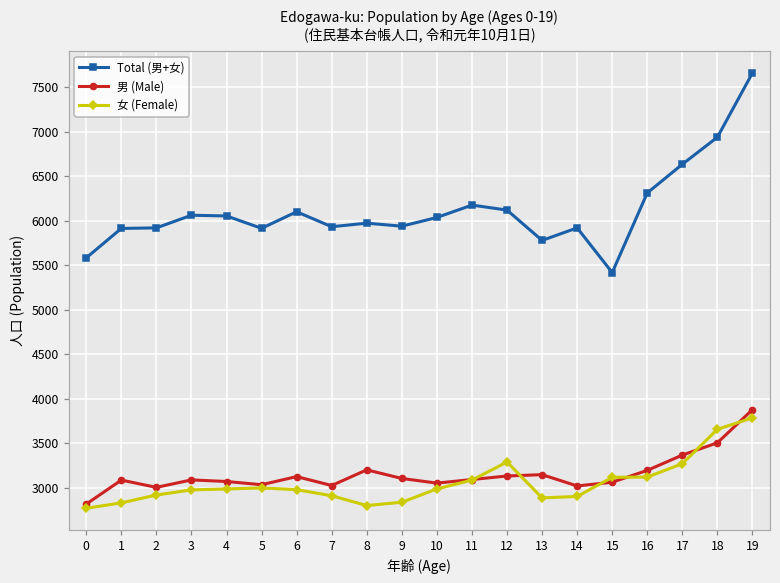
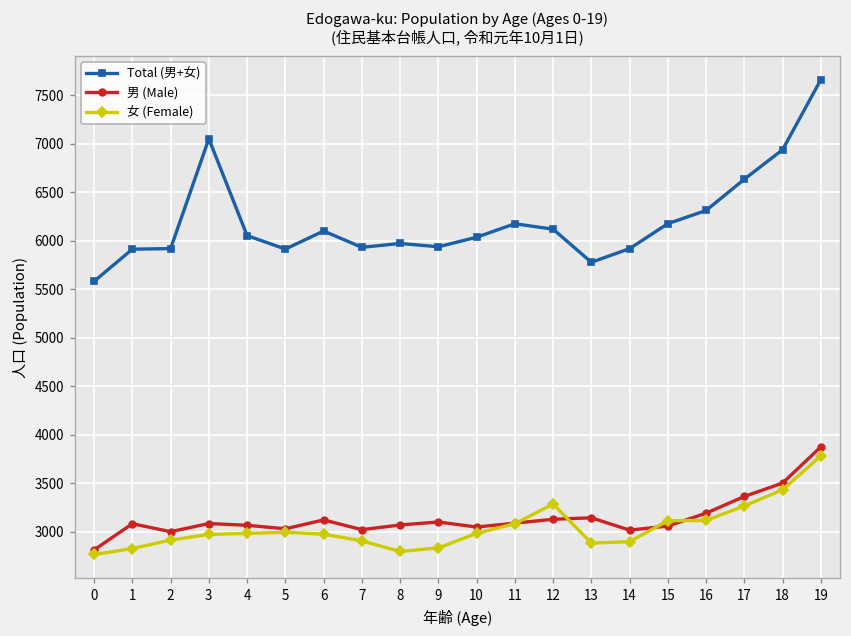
Total (男+女), 3: 6100 -> 7000
男 (Male), 8: 3200 -> 3100
Total (男+女), 15: 5400 -> 6200
女 (Female), 18: 3700 -> 3400
